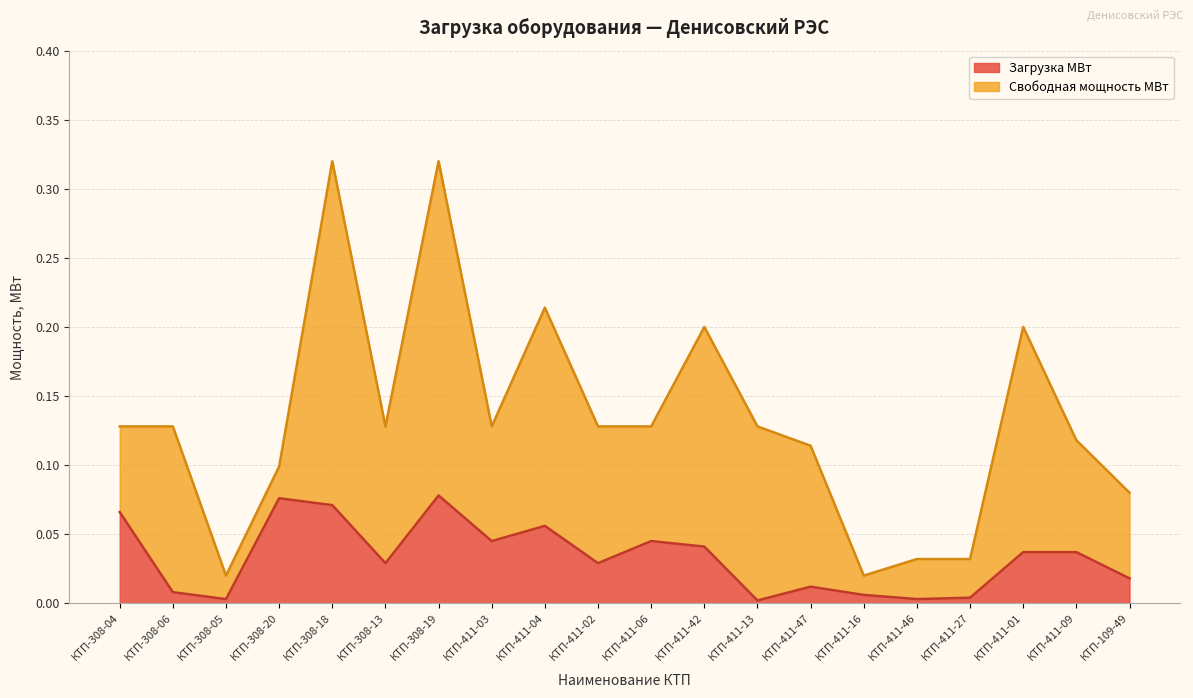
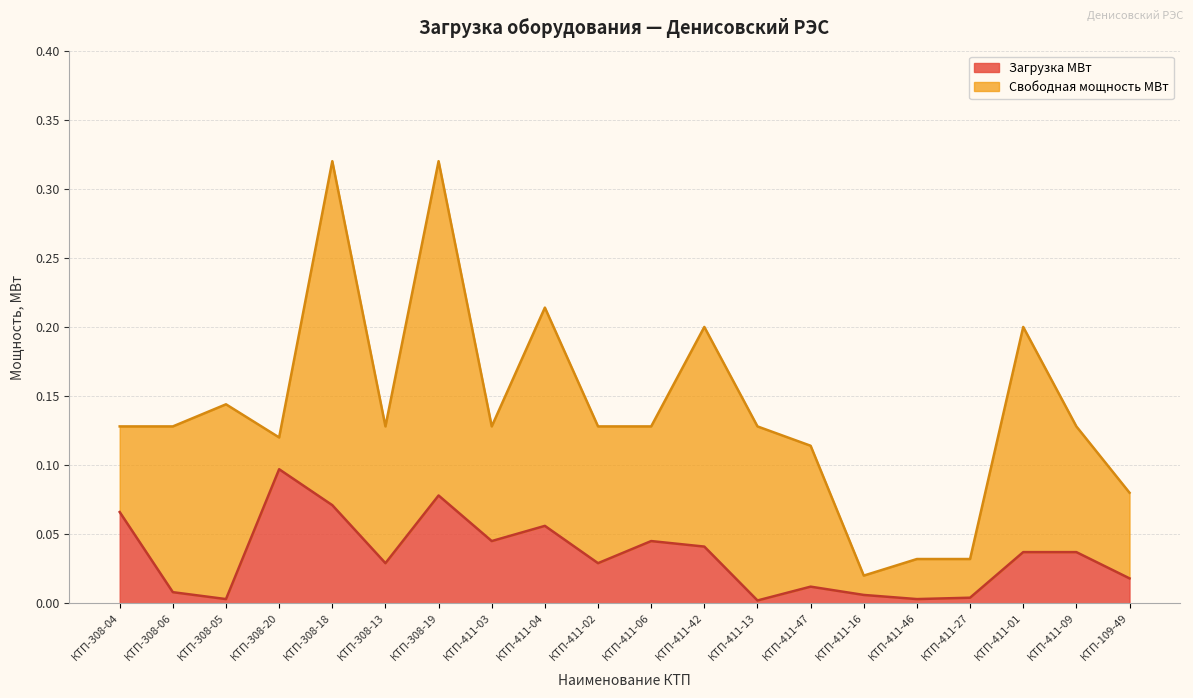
Свободная мощность МВт, КТП-308-05: 0.017 -> 0.141
Загрузка МВт, КТП-308-20: 0.076 -> 0.097
Свободная мощность МВт, КТП-411-09: 0.081 -> 0.091
